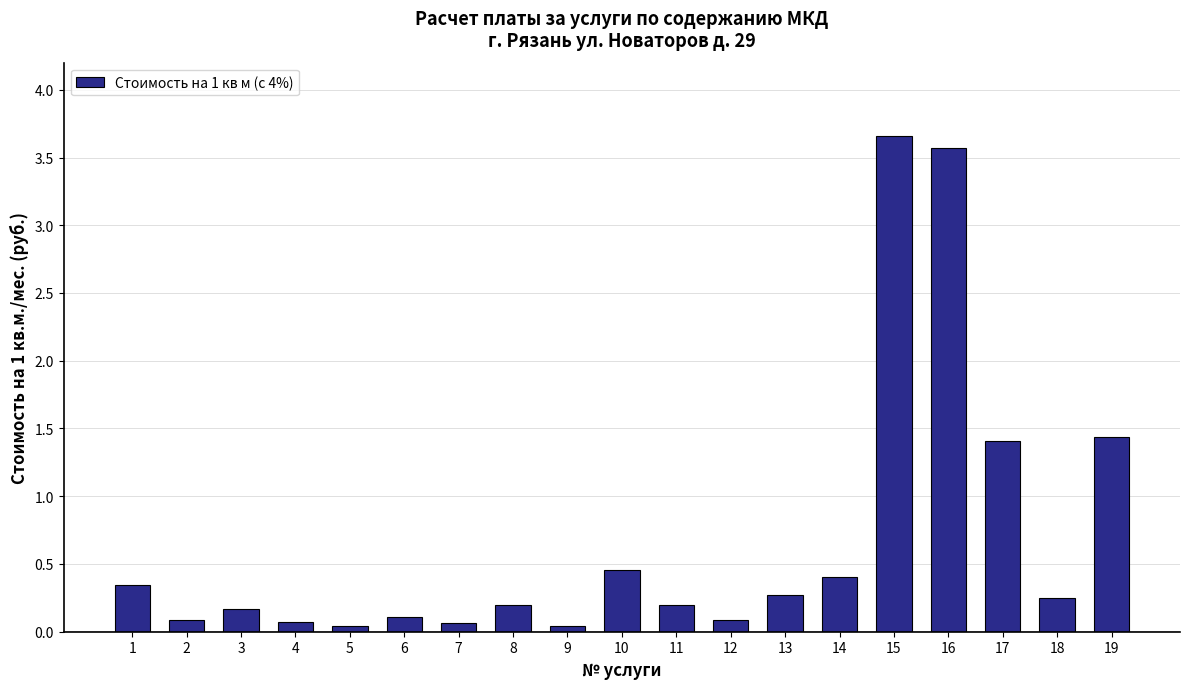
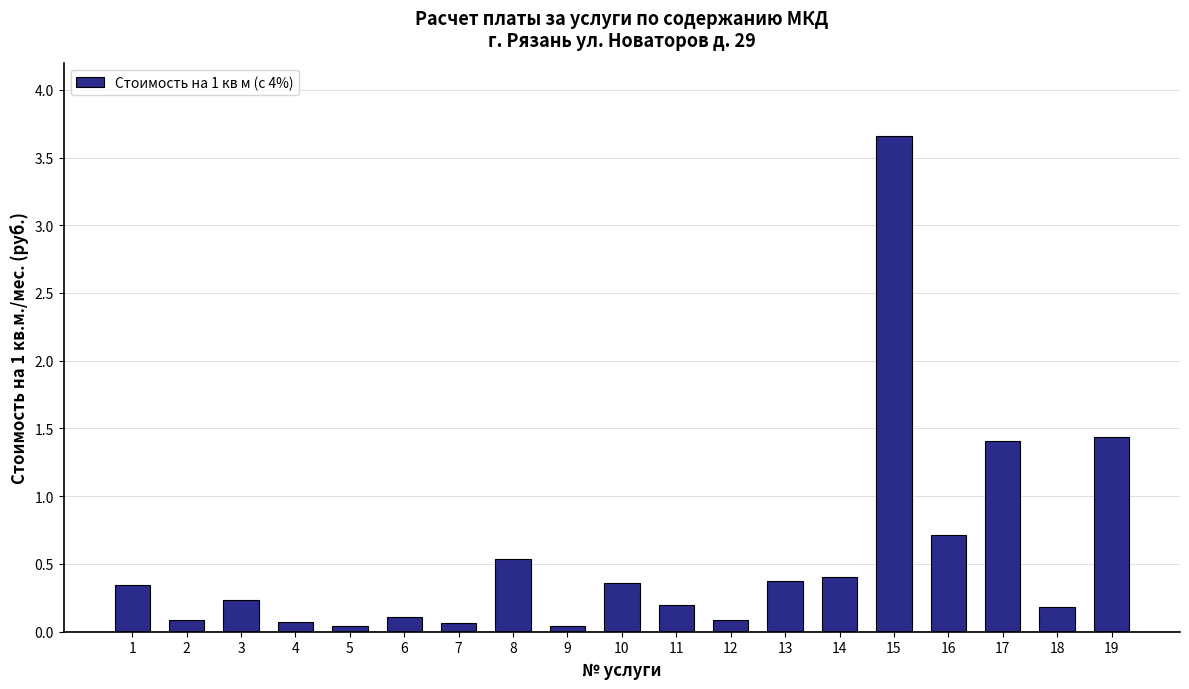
3: 0.17 -> 0.23
8: 0.20 -> 0.53
10: 0.46 -> 0.36
13: 0.27 -> 0.37
16: 3.57 -> 0.71
18: 0.25 -> 0.18
